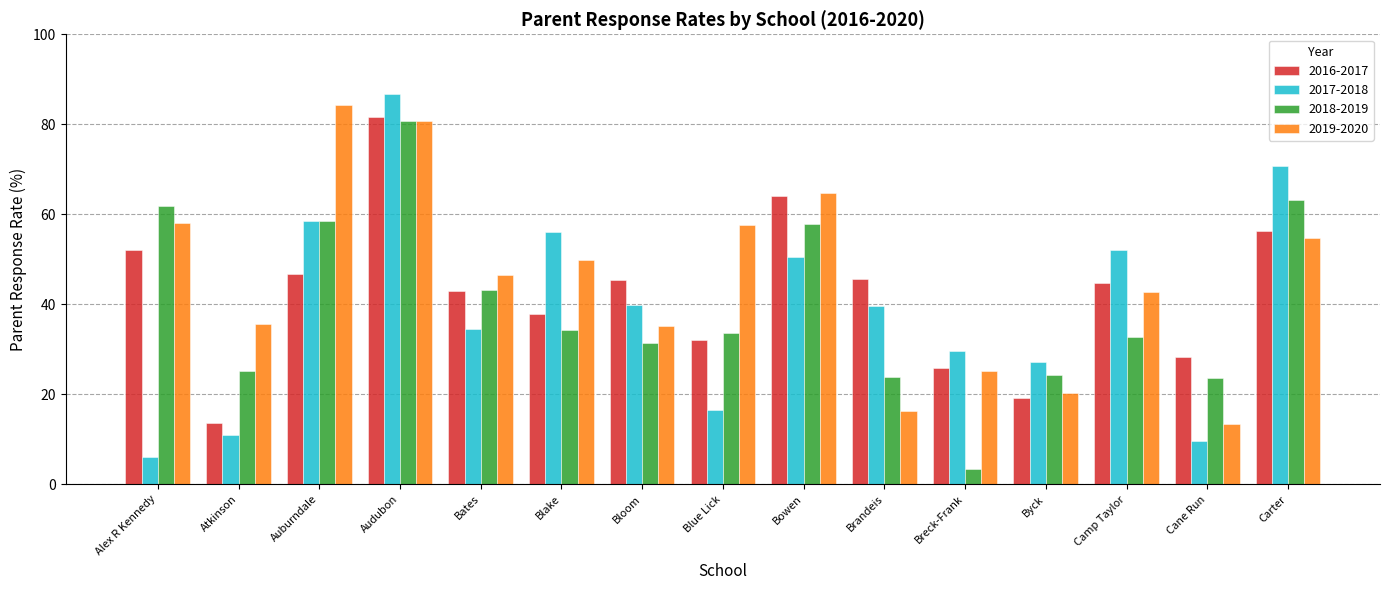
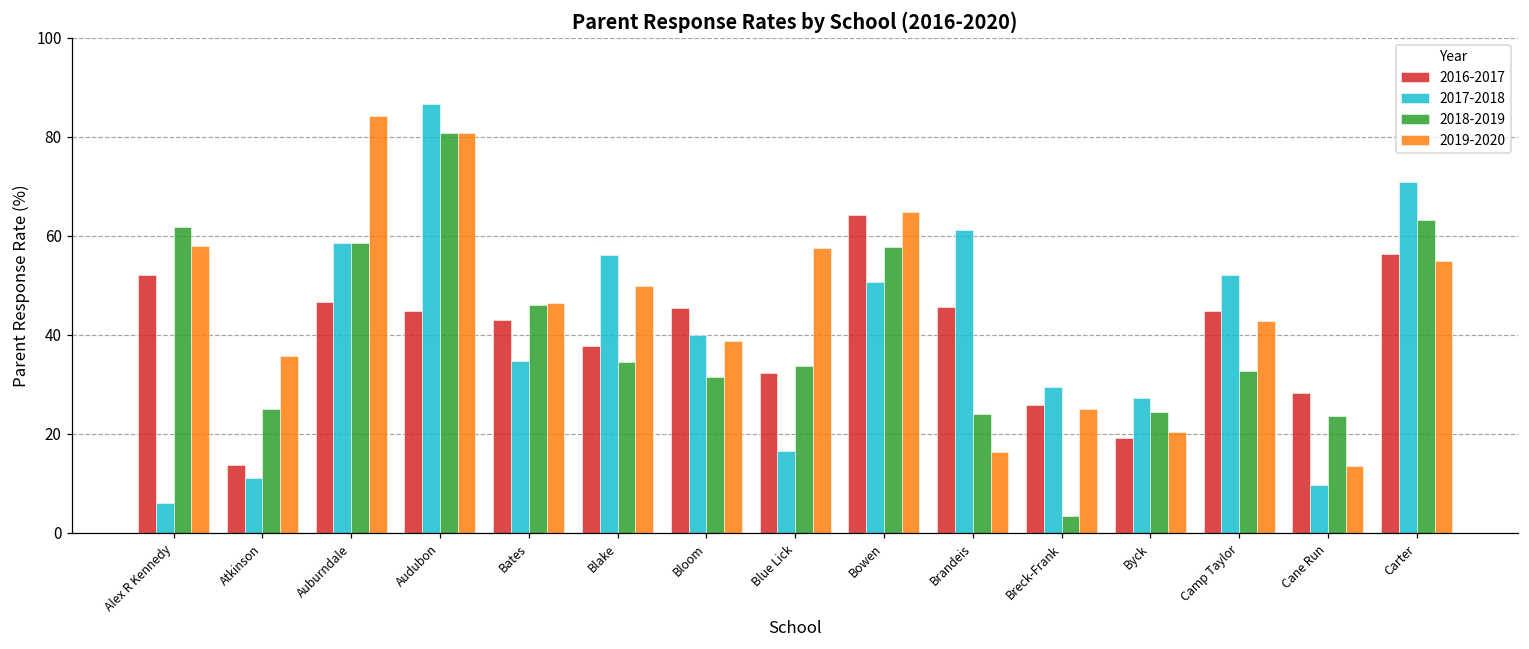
2016-2017, Audubon: 82 -> 45
2018-2019, Bates: 43 -> 46
2019-2020, Bloom: 35 -> 39
2017-2018, Brandeis: 40 -> 61
